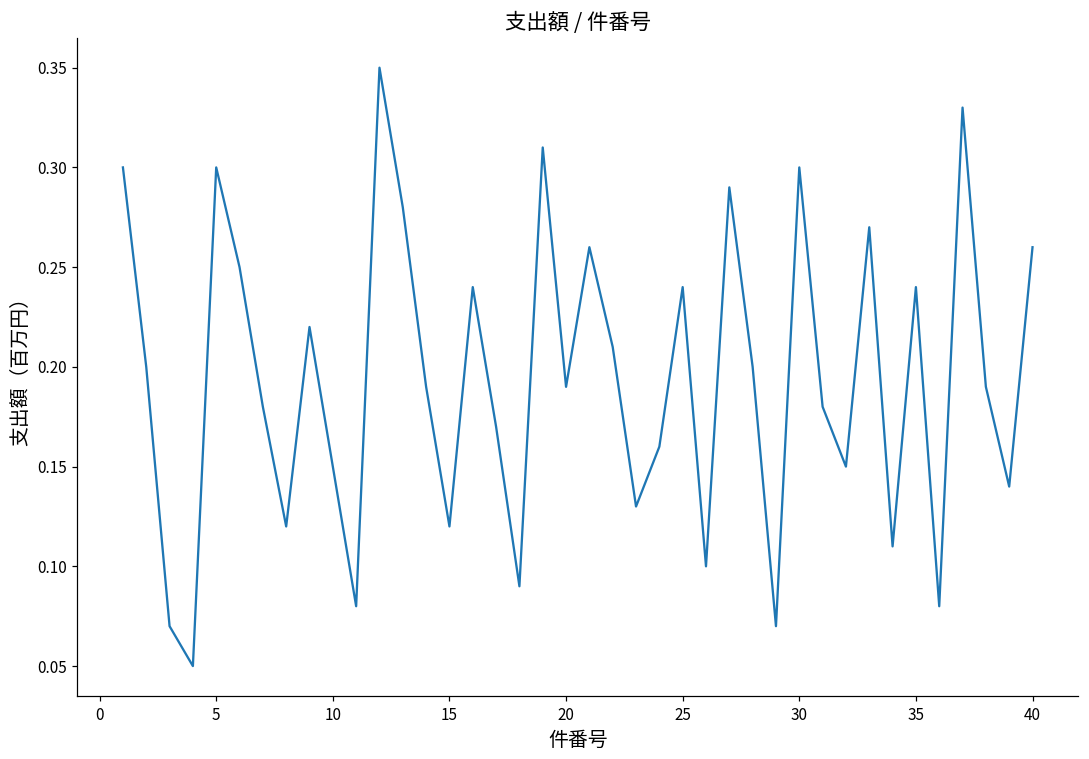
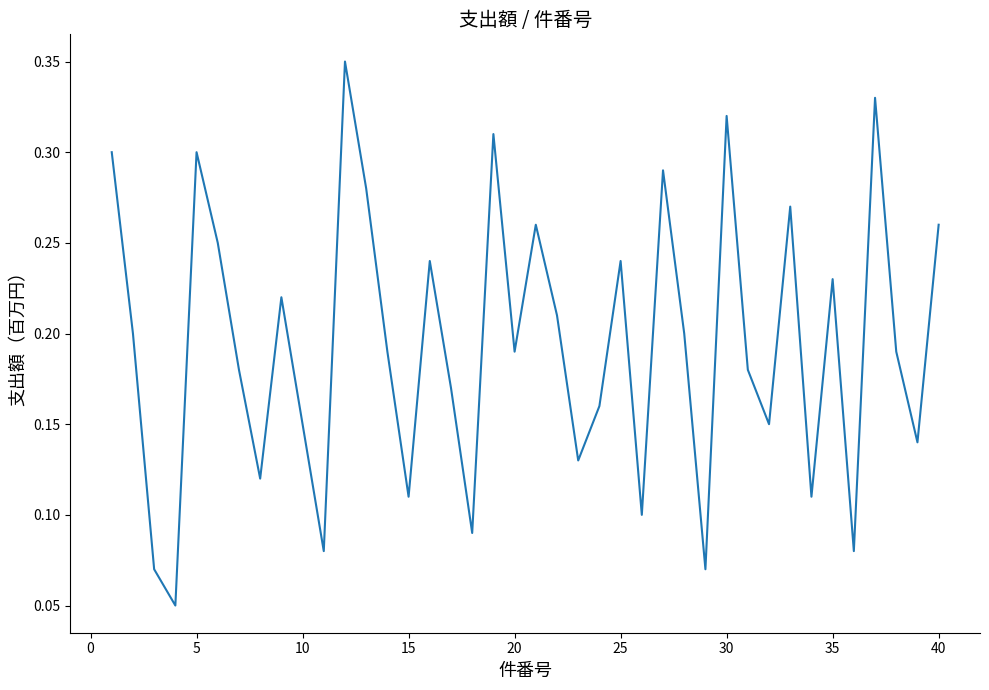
15: 0.12 -> 0.11
30: 0.30 -> 0.32
35: 0.24 -> 0.23
